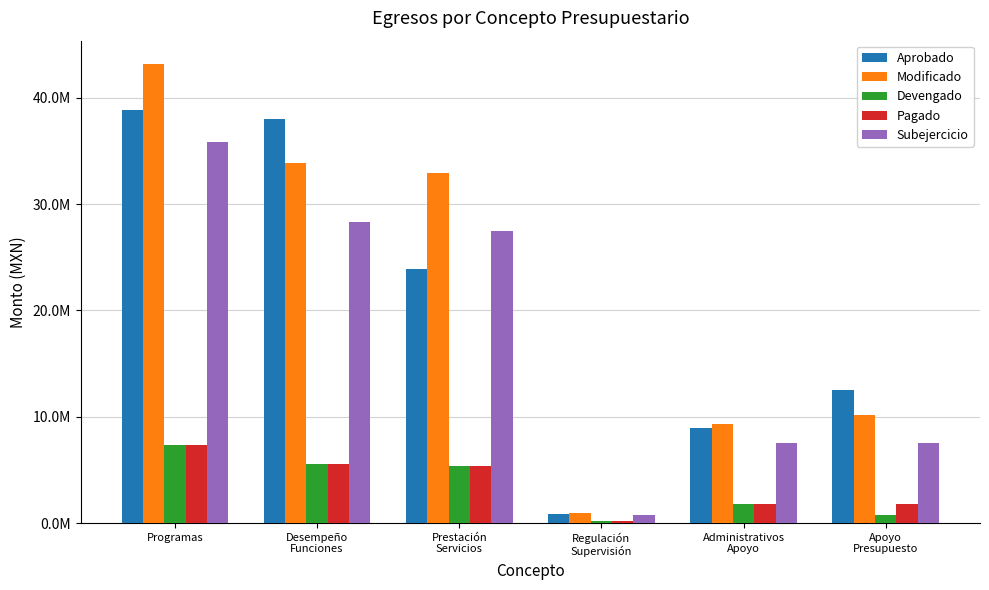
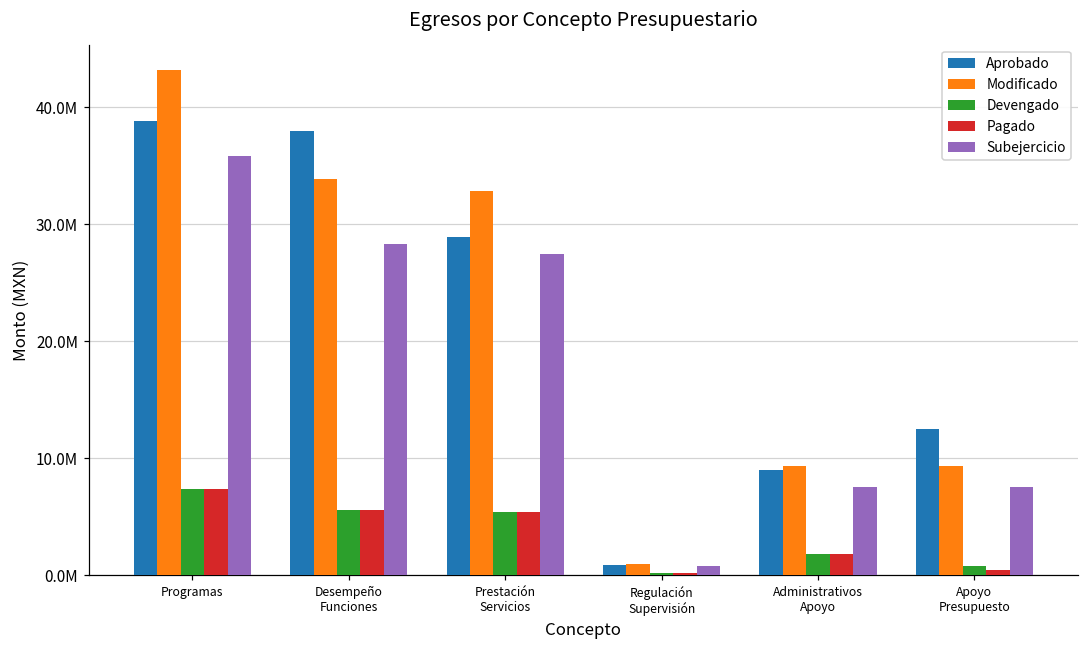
Aprobado, Prestación Servicios: 23900000 -> 29000000
Modificado, Apoyo Presupuesto: 10200000 -> 9400000
Pagado, Apoyo Presupuesto: 1800000 -> 500000
